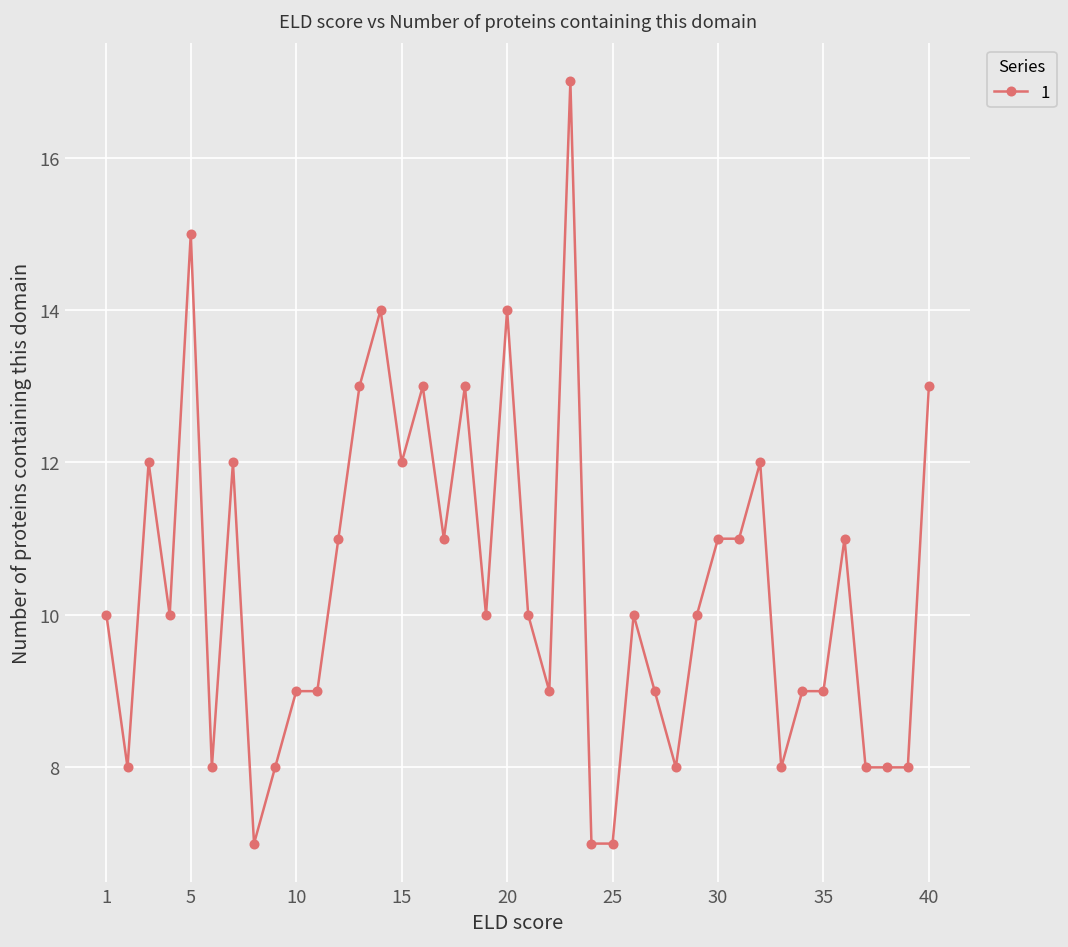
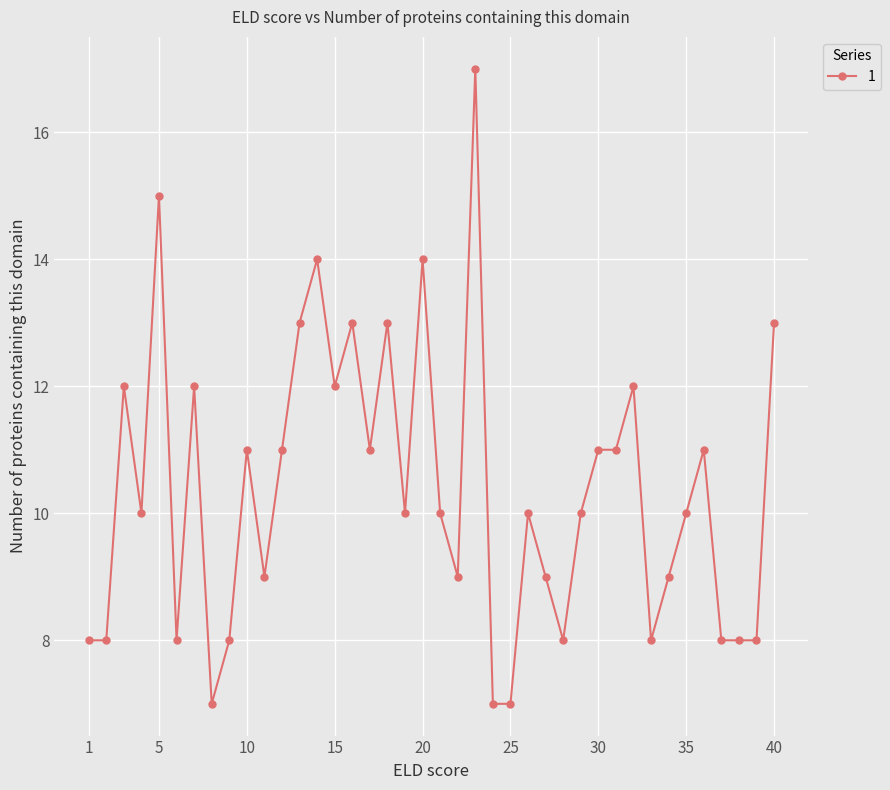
1: 10 -> 8
10: 9 -> 11
35: 9 -> 10
